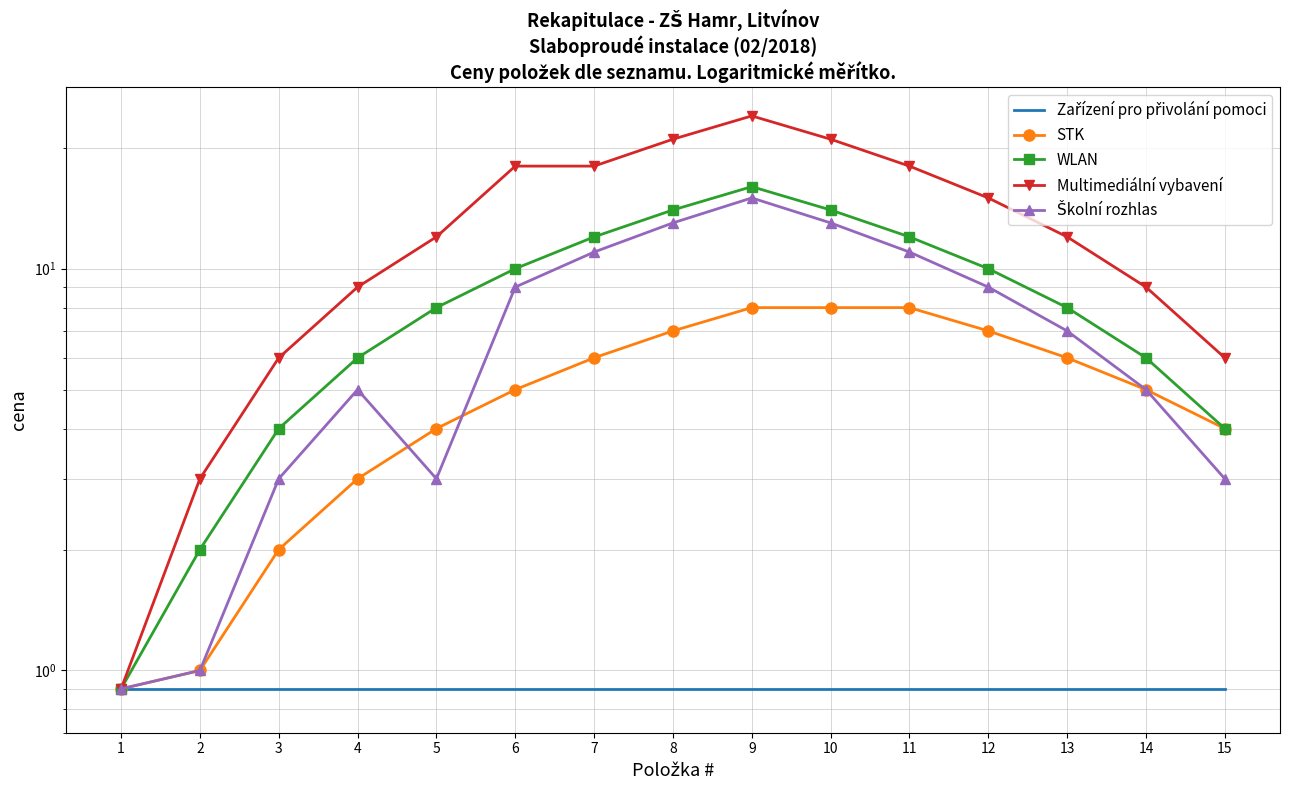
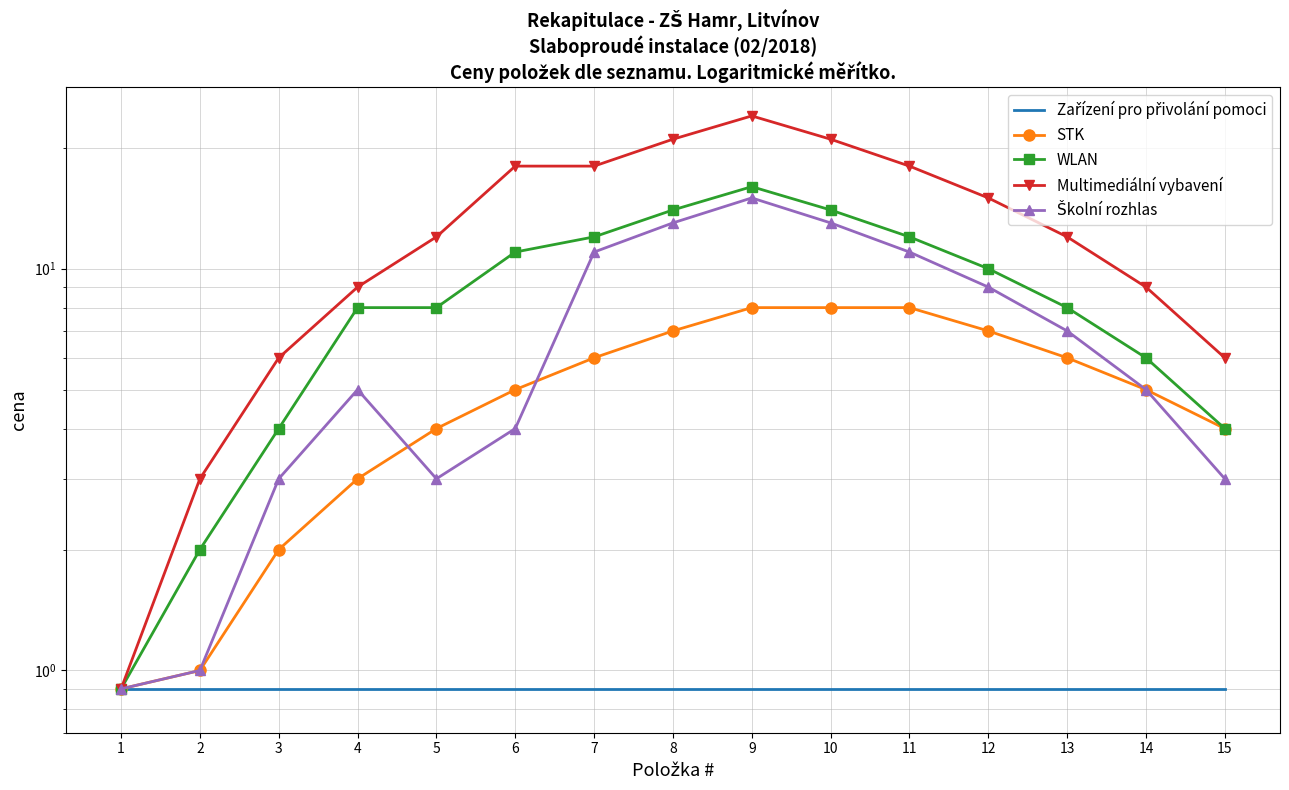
WLAN, 4: 6 -> 8
WLAN, 6: 10 -> 11
Školní rozhlas, 6: 9 -> 4
